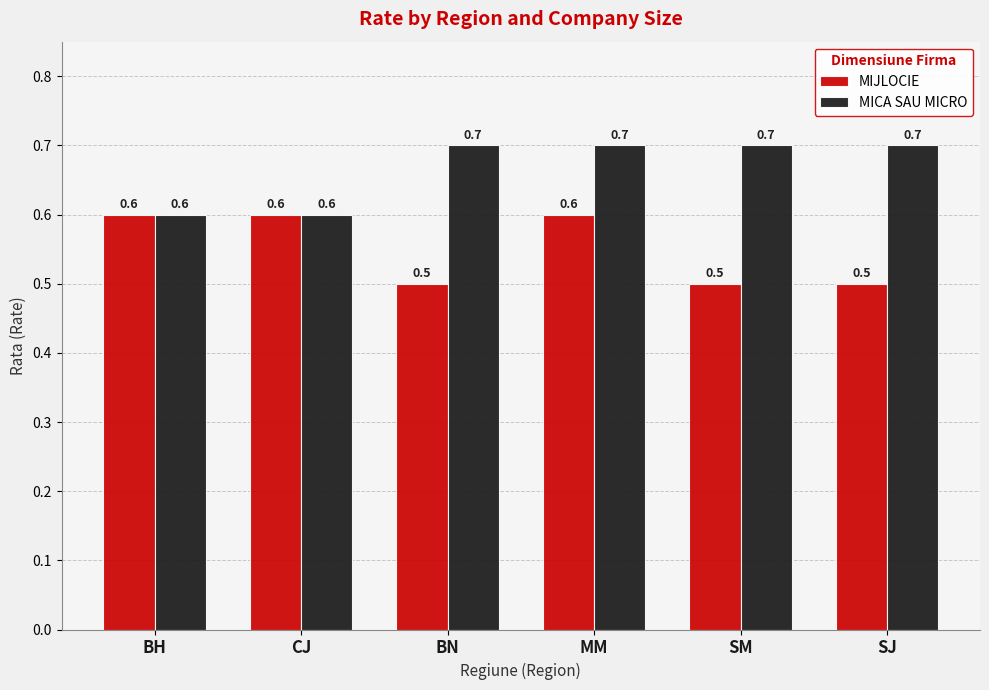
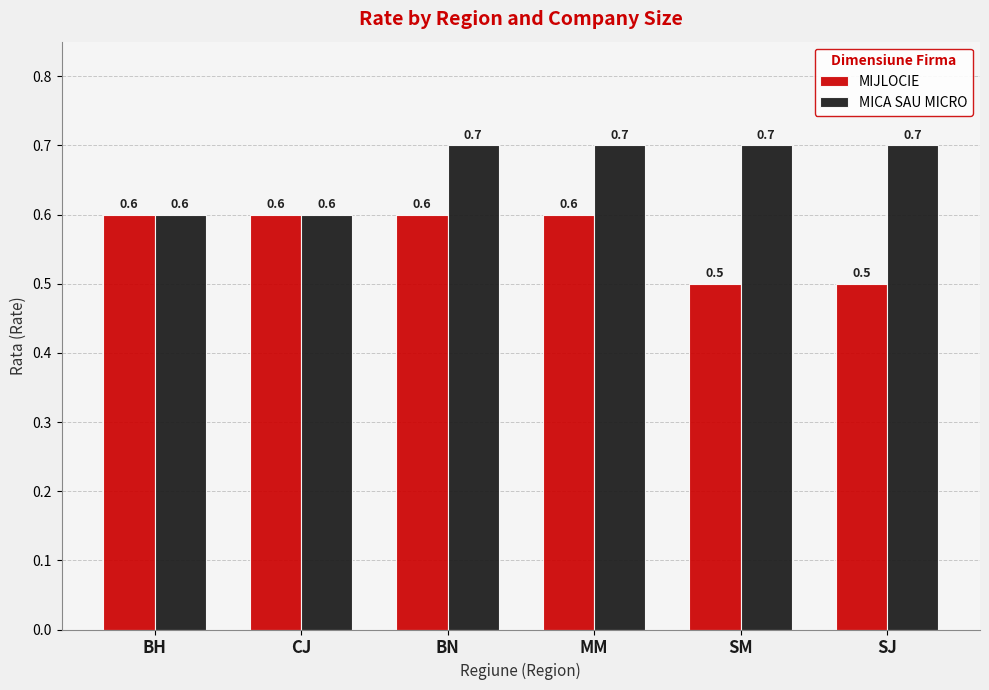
MIJLOCIE, BN: 0.5 -> 0.6
